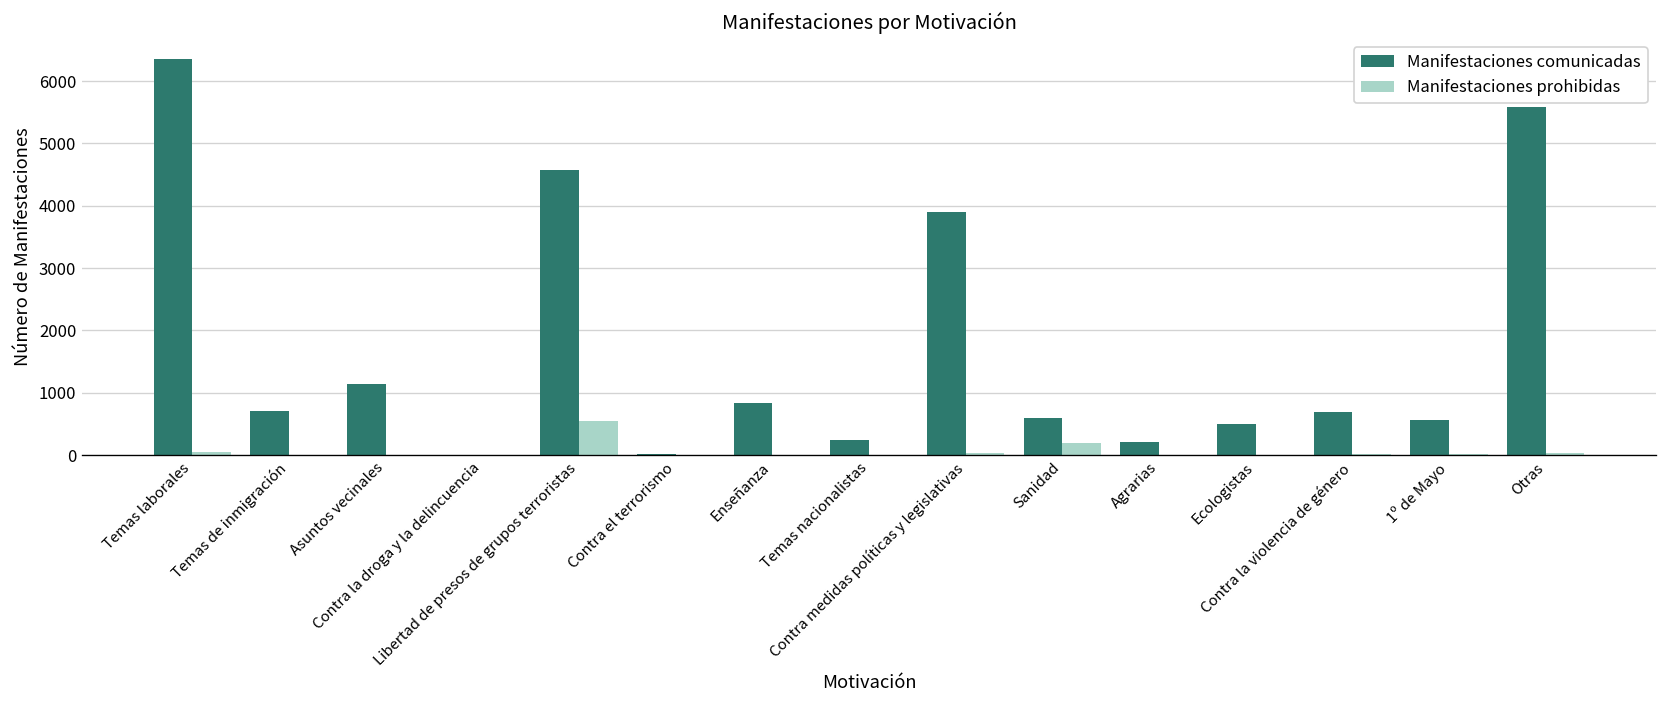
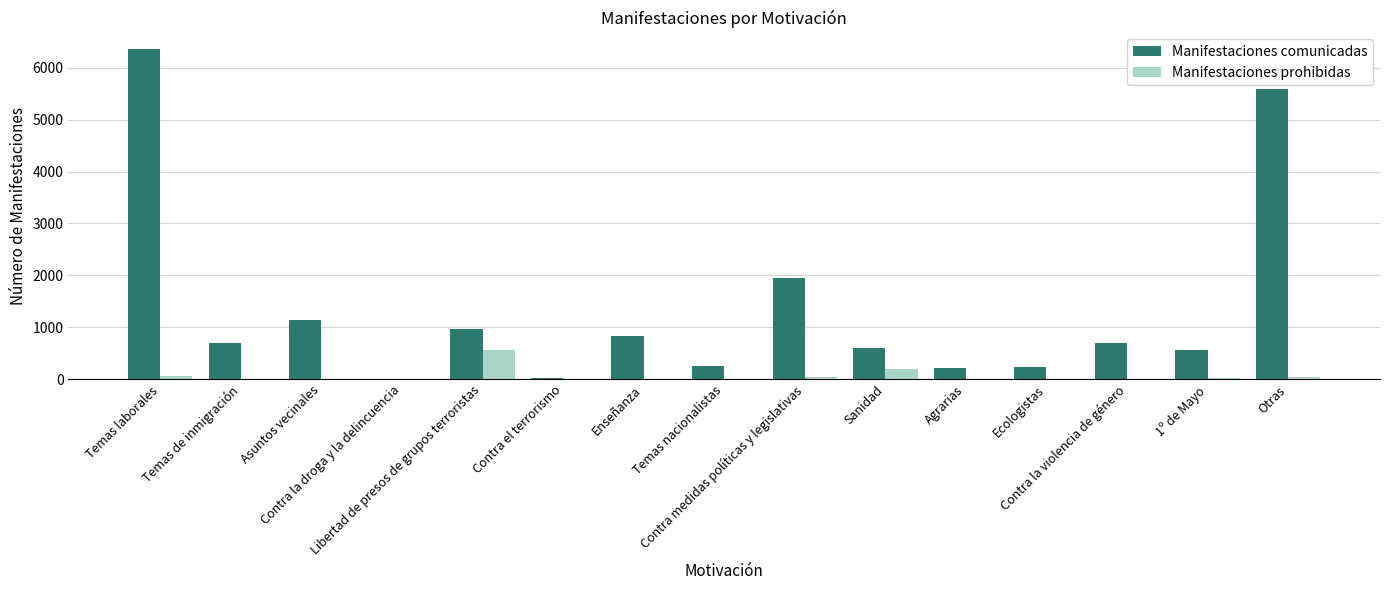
Manifestaciones comunicadas, Libertad de presos de grupos terroristas: 4600 -> 1000
Manifestaciones comunicadas, Contra medidas políticas y legislativas: 3900 -> 1900
Manifestaciones comunicadas, Ecologistas: 500 -> 200
